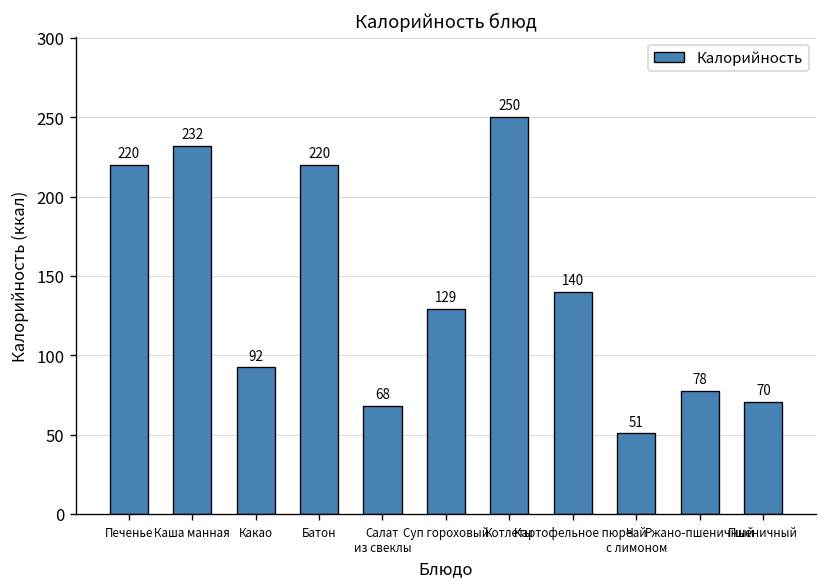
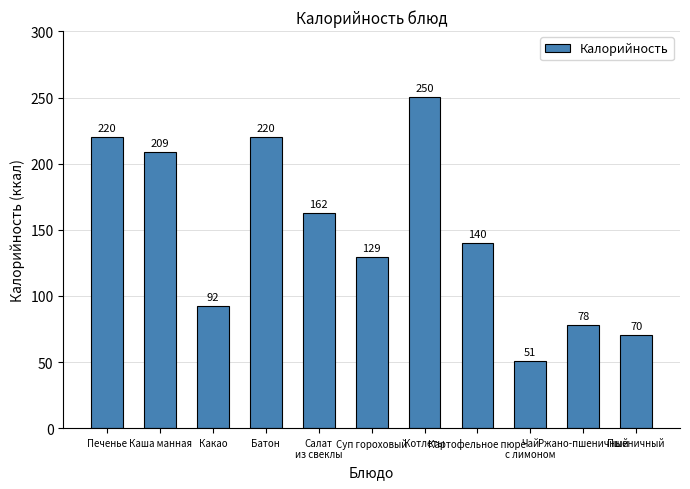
Каша манная: 232 -> 209
Салат из свеклы: 68 -> 162
